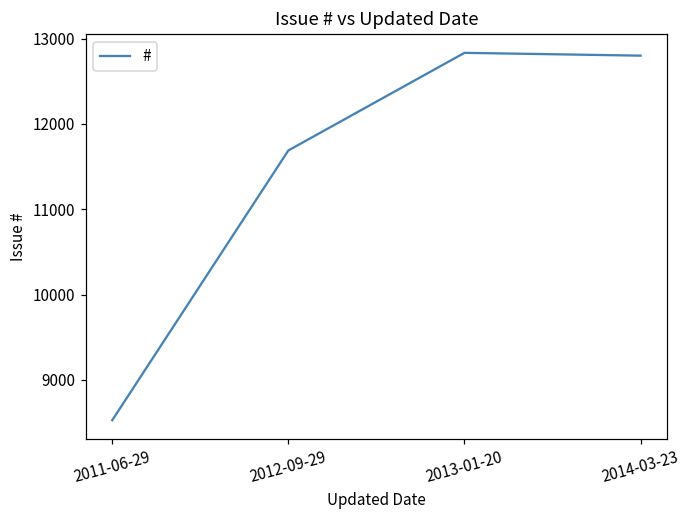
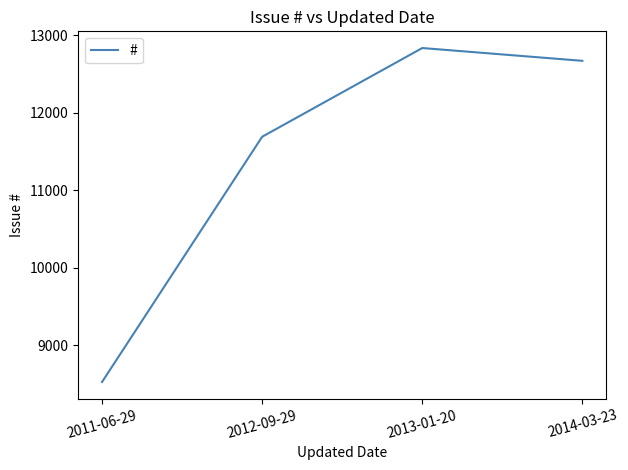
2014-03-23: 12800 -> 12700
